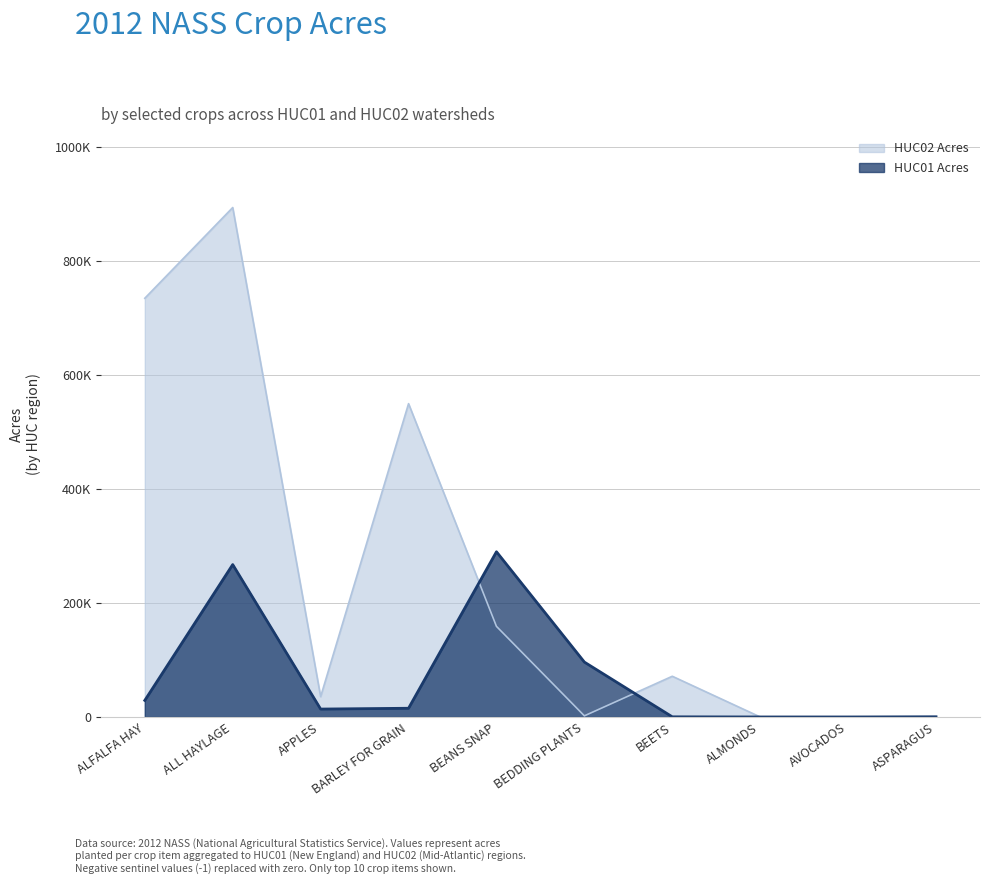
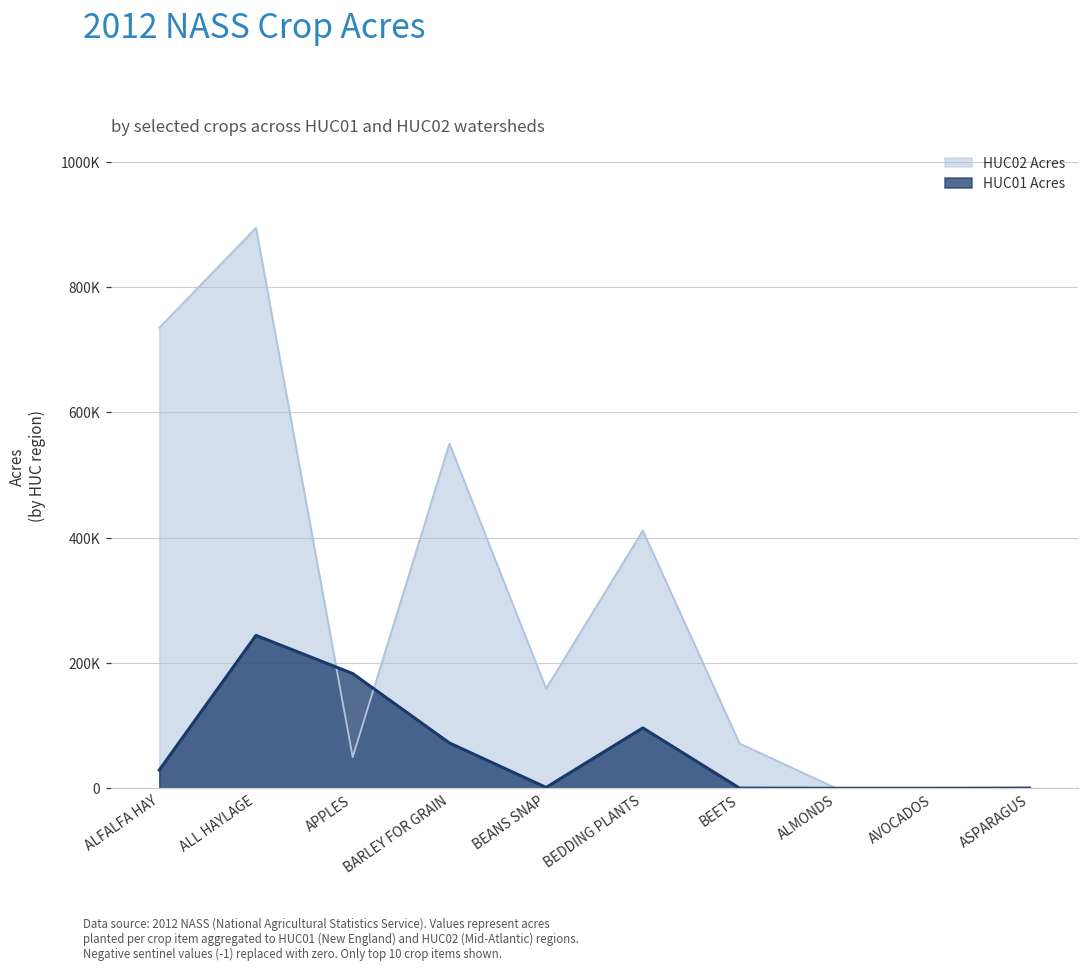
HUC01 Acres, ALL HAYLAGE: 270000 -> 240000
HUC02 Acres, APPLES: 40000 -> 50000
HUC01 Acres, APPLES: 10000 -> 180000
HUC01 Acres, BARLEY FOR GRAIN: 20000 -> 70000
HUC01 Acres, BEANS SNAP: 290000 -> 0
HUC02 Acres, BEDDING PLANTS: 0 -> 410000
